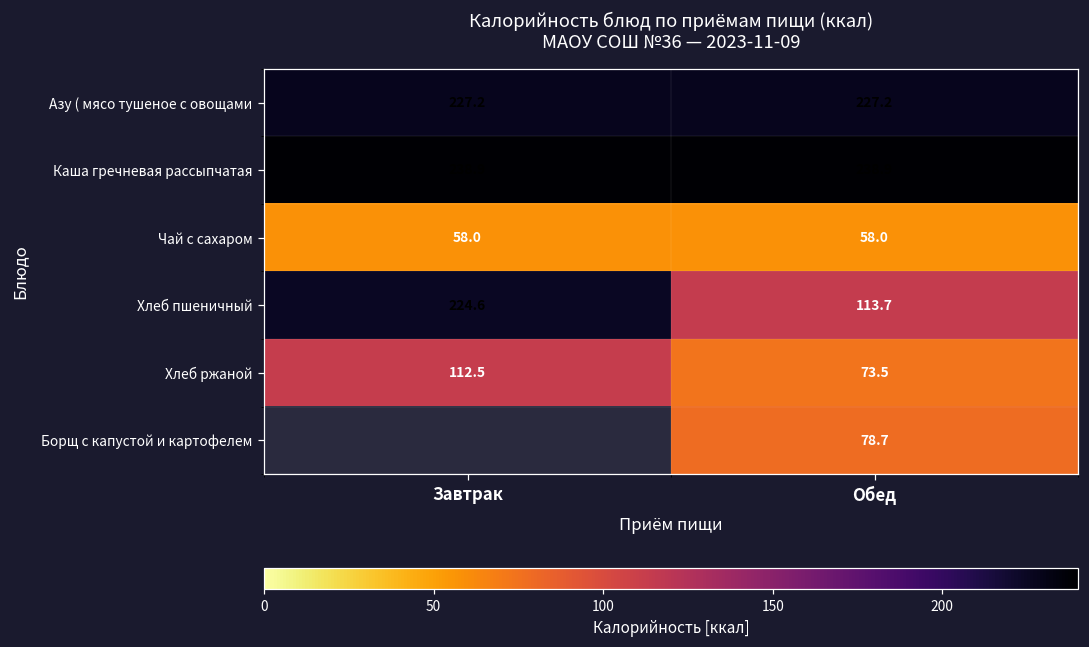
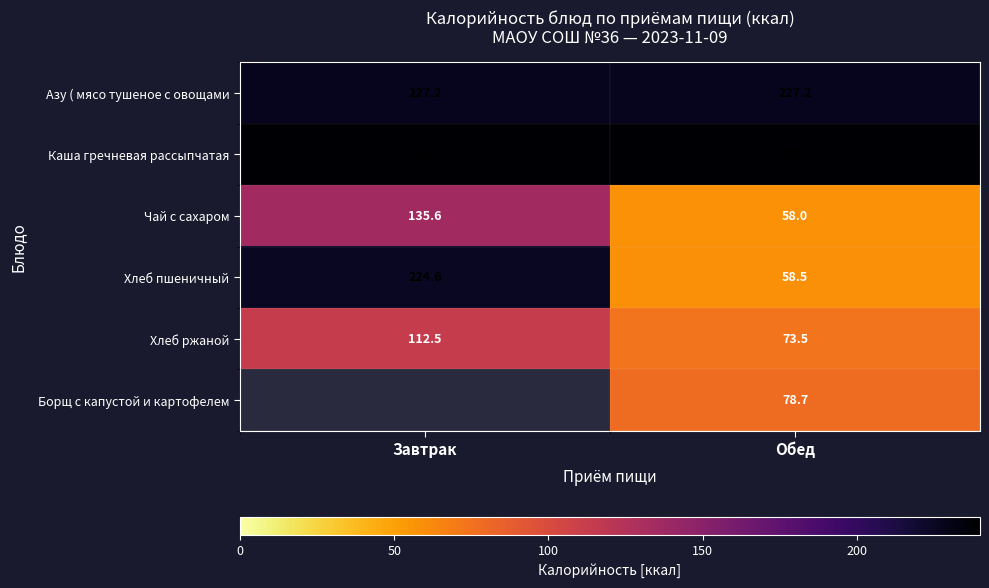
Чай с сахаром, Завтрак: 58.0 -> 135.6
Хлеб пшеничный, Обед: 113.7 -> 58.5
